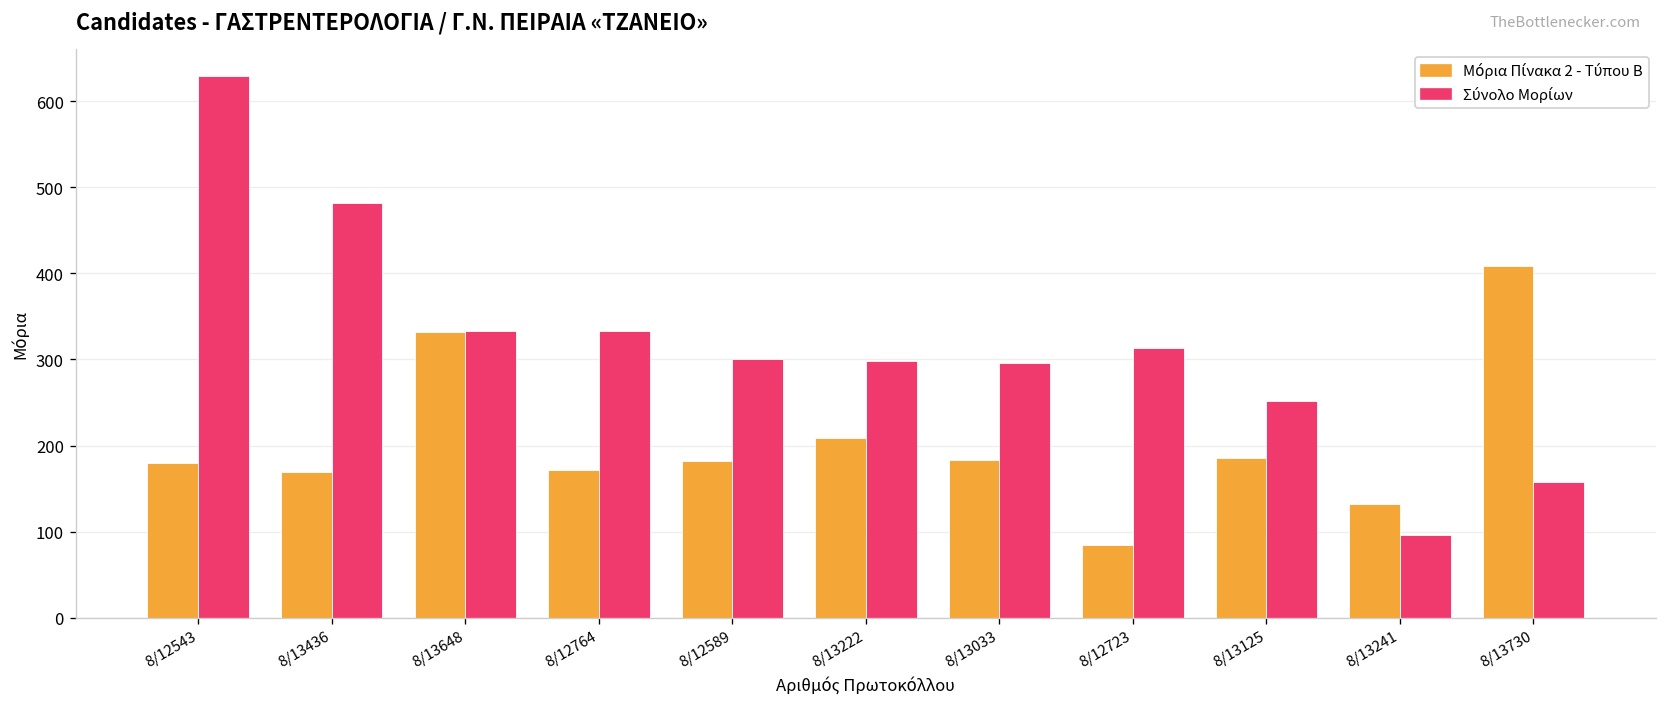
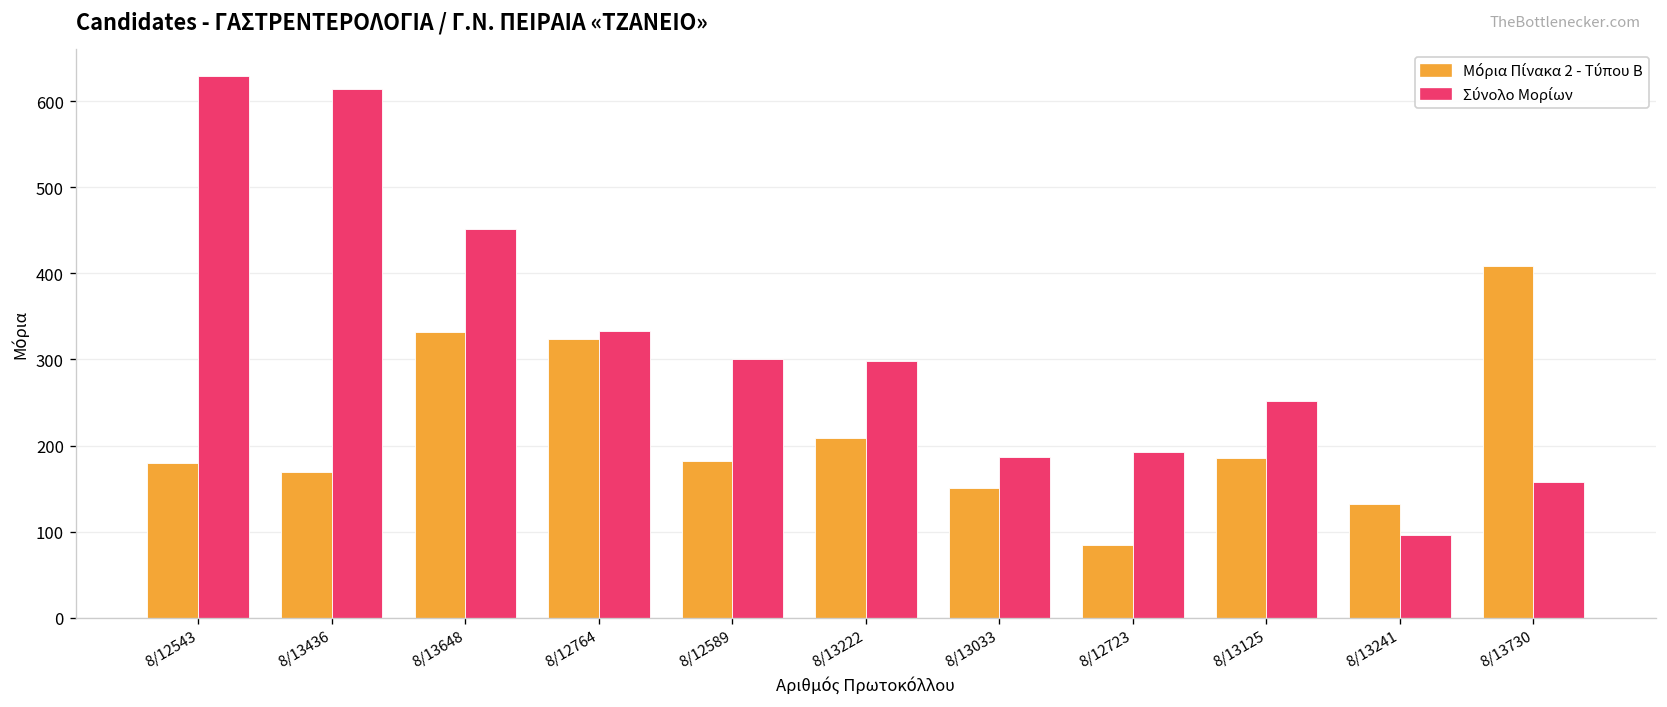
Σύνολο Μορίων, 8/13436: 480 -> 610
Σύνολο Μορίων, 8/13648: 330 -> 450
Μόρια Πίνακα 2 - Τύπου Β, 8/12764: 170 -> 320
Μόρια Πίνακα 2 - Τύπου Β, 8/13033: 180 -> 150
Σύνολο Μορίων, 8/13033: 300 -> 190
Σύνολο Μορίων, 8/12723: 310 -> 190
